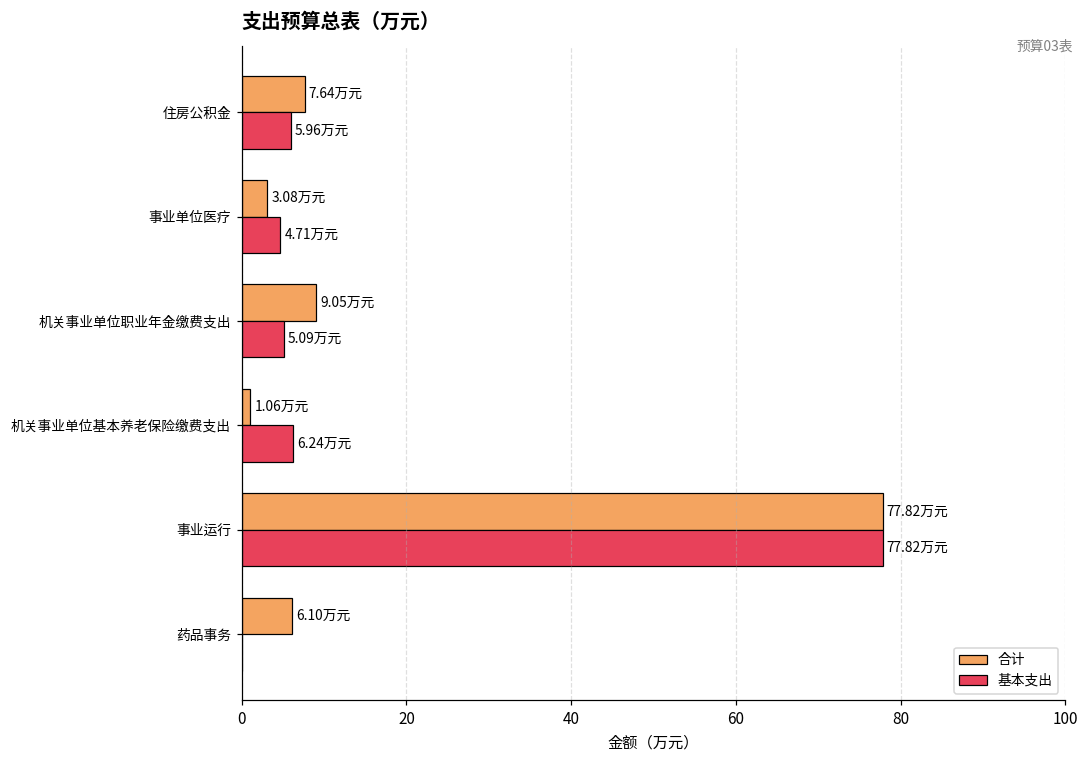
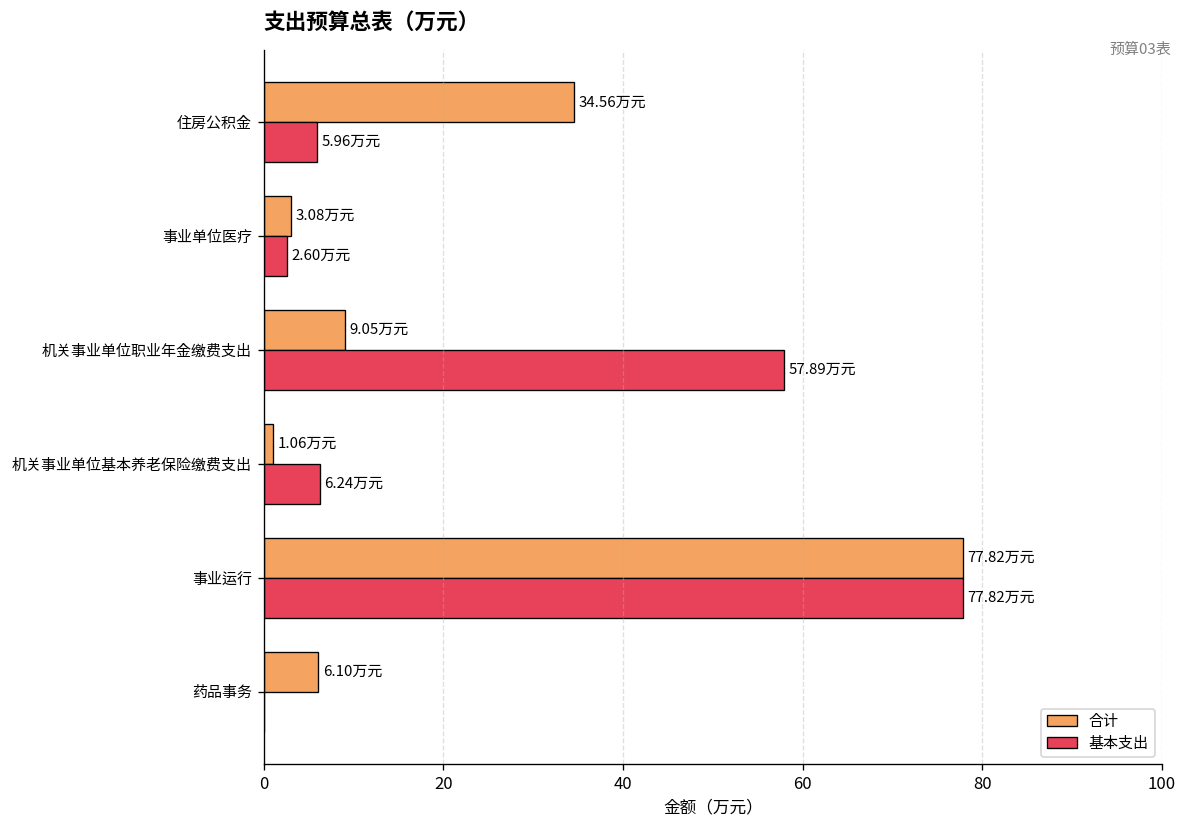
合计, 住房公积金: 7.64 -> 34.56
基本支出, 事业单位医疗: 4.71 -> 2.60
基本支出, 机关事业单位职业年金缴费支出: 5.09 -> 57.89
